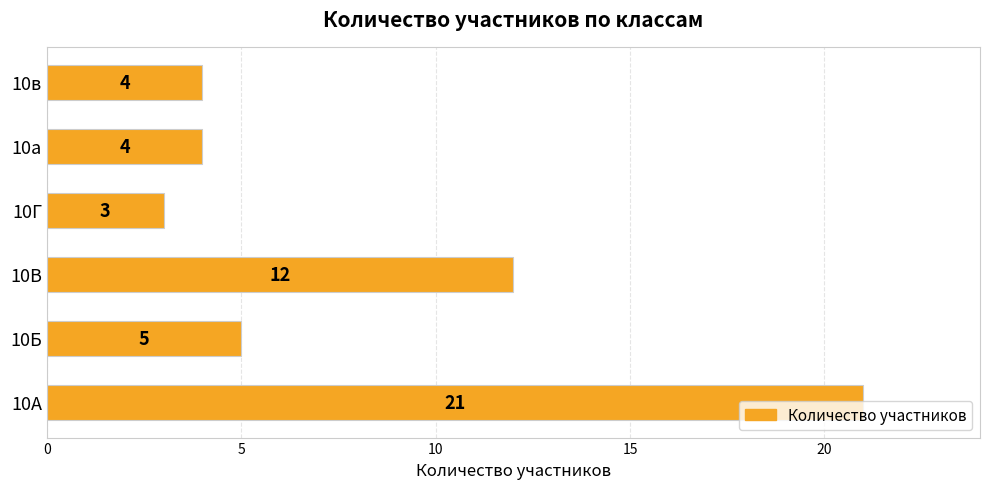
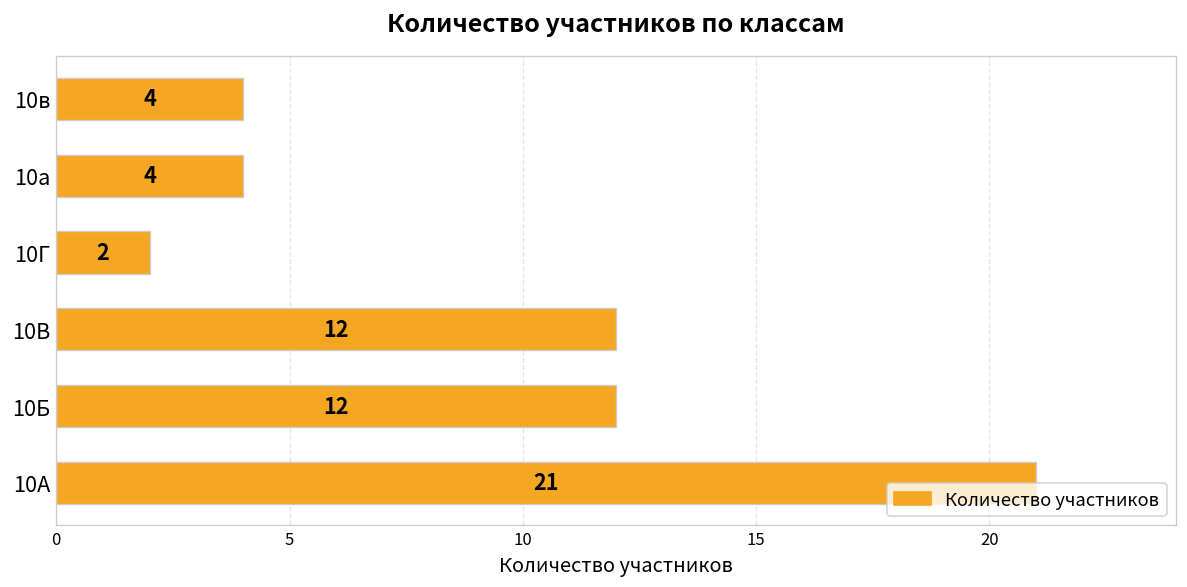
10Г: 3 -> 2
10Б: 5 -> 12
